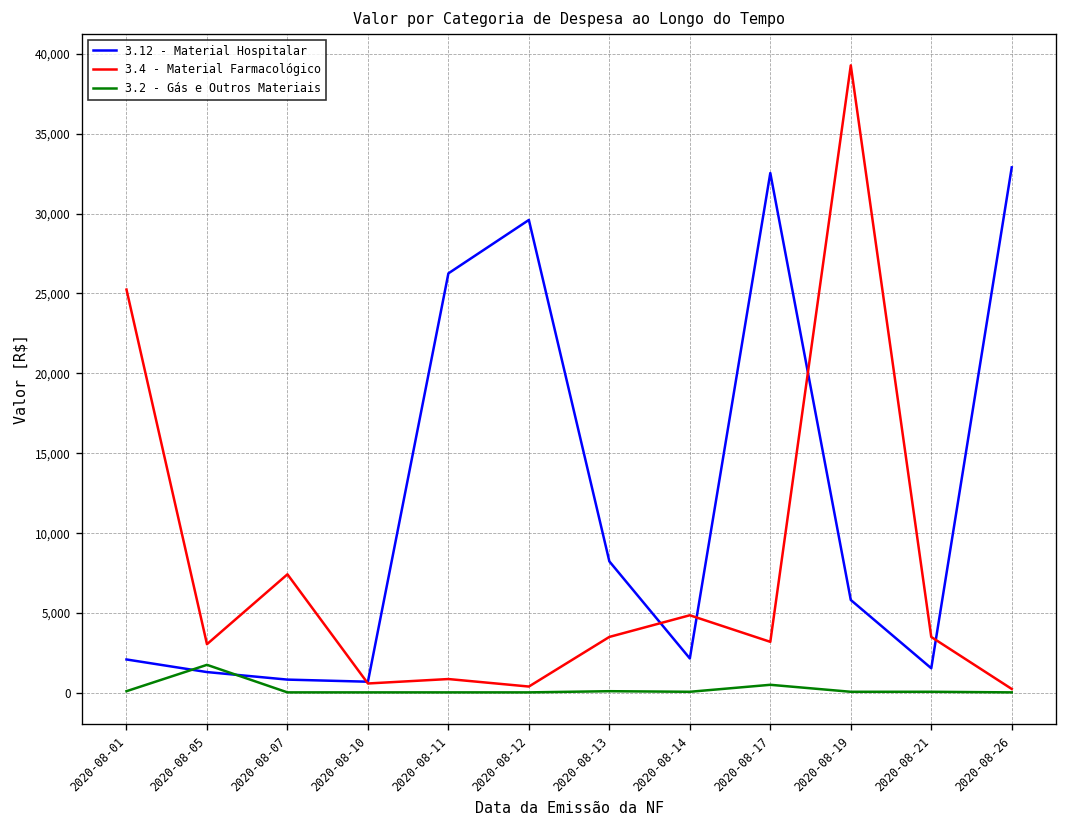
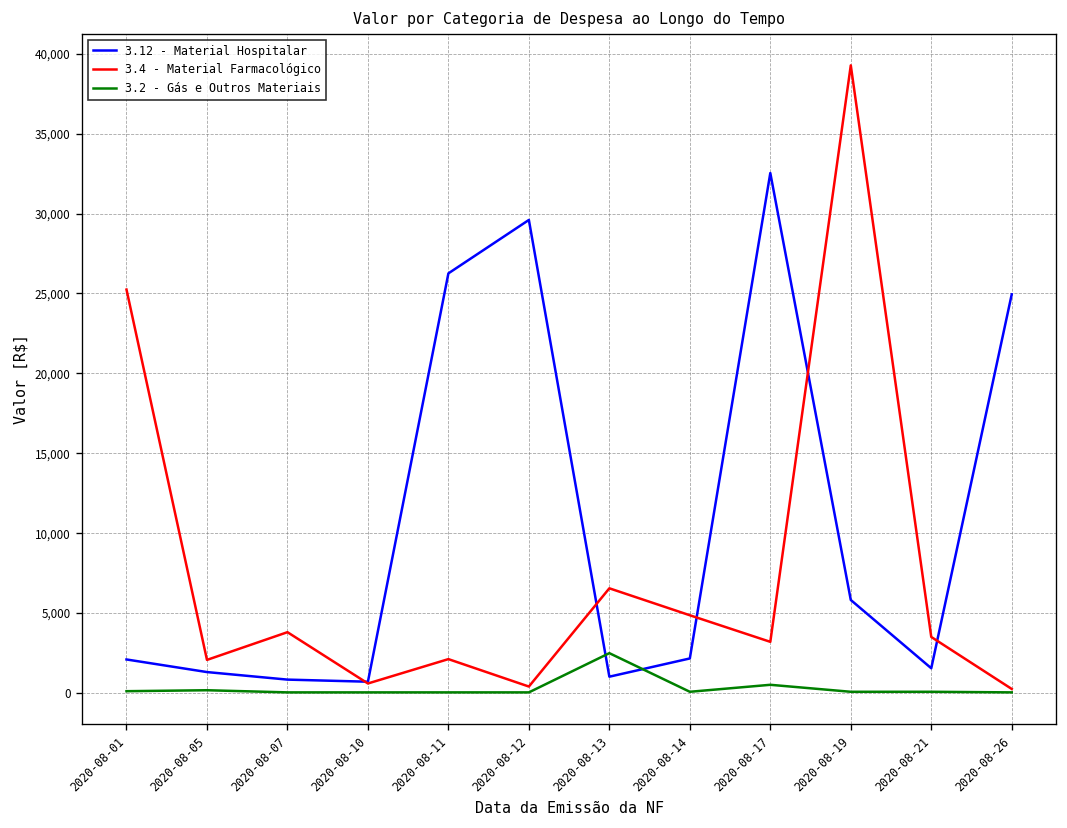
3.4 - Material Farmacológico, 2020-08-05: 3,100 -> 2,100
3.2 - Gás e Outros Materiais, 2020-08-05: 1,800 -> 200
3.4 - Material Farmacológico, 2020-08-07: 7,400 -> 3,800
3.4 - Material Farmacológico, 2020-08-11: 900 -> 2,100
3.12 - Material Hospitalar, 2020-08-13: 8,200 -> 1,000
3.4 - Material Farmacológico, 2020-08-13: 3,500 -> 6,500
3.2 - Gás e Outros Materiais, 2020-08-13: 100 -> 2,500
3.12 - Material Hospitalar, 2020-08-26: 32,900 -> 24,900
